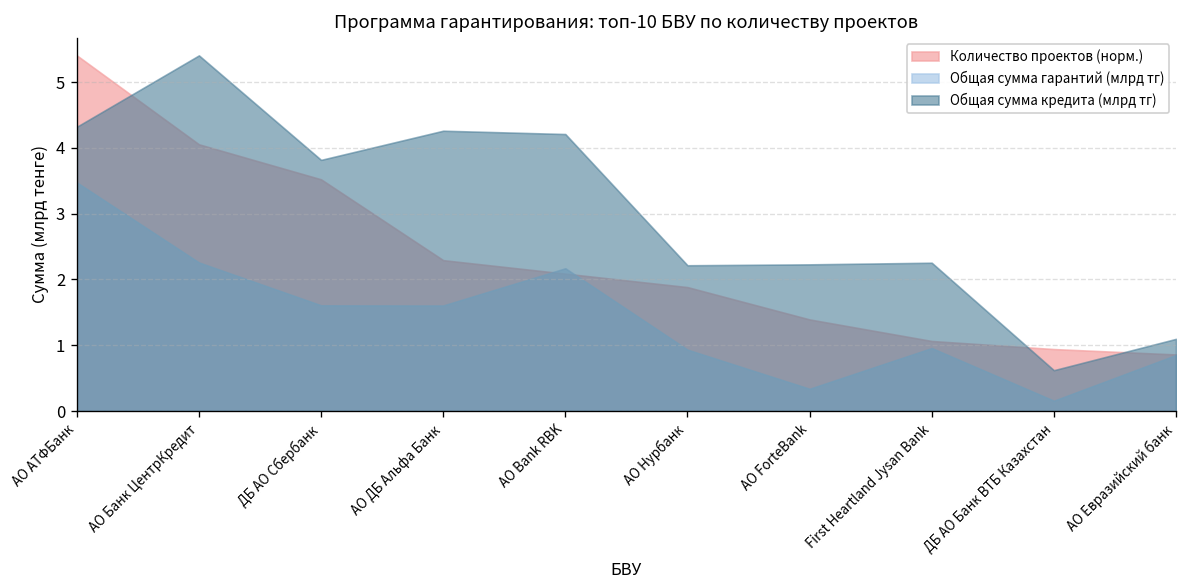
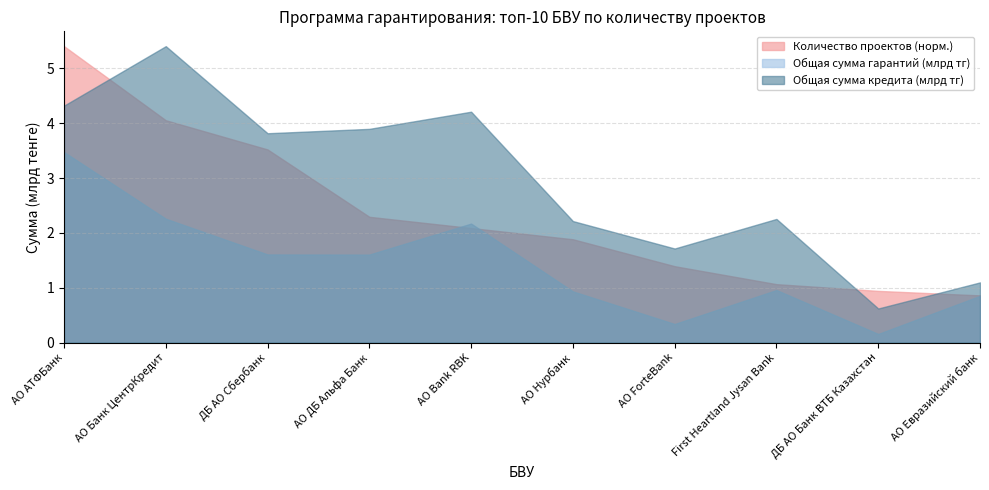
Общая сумма кредита (млрд тг), АО ДБ Альфа Банк: 4.3 -> 3.9
Общая сумма кредита (млрд тг), АО ForteBank: 2.2 -> 1.7
